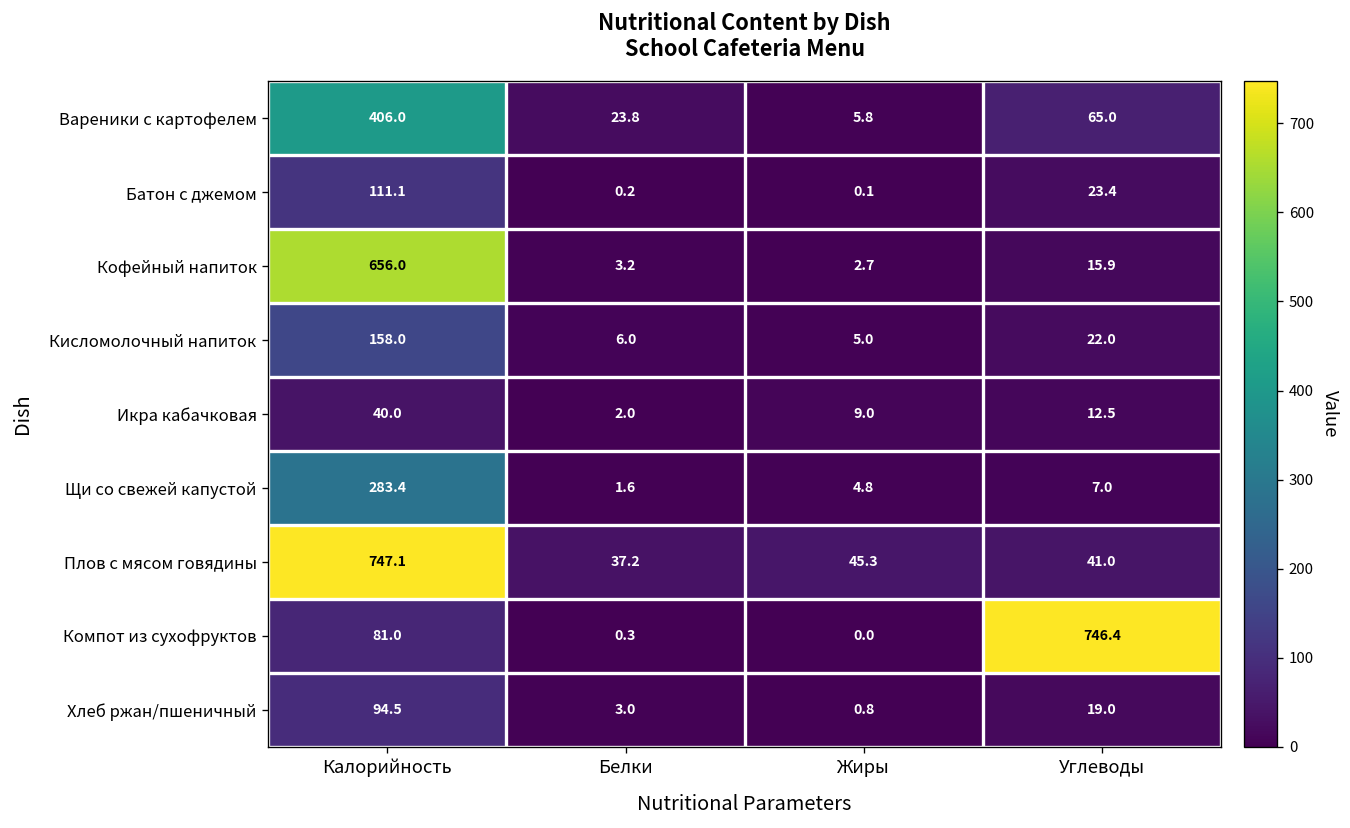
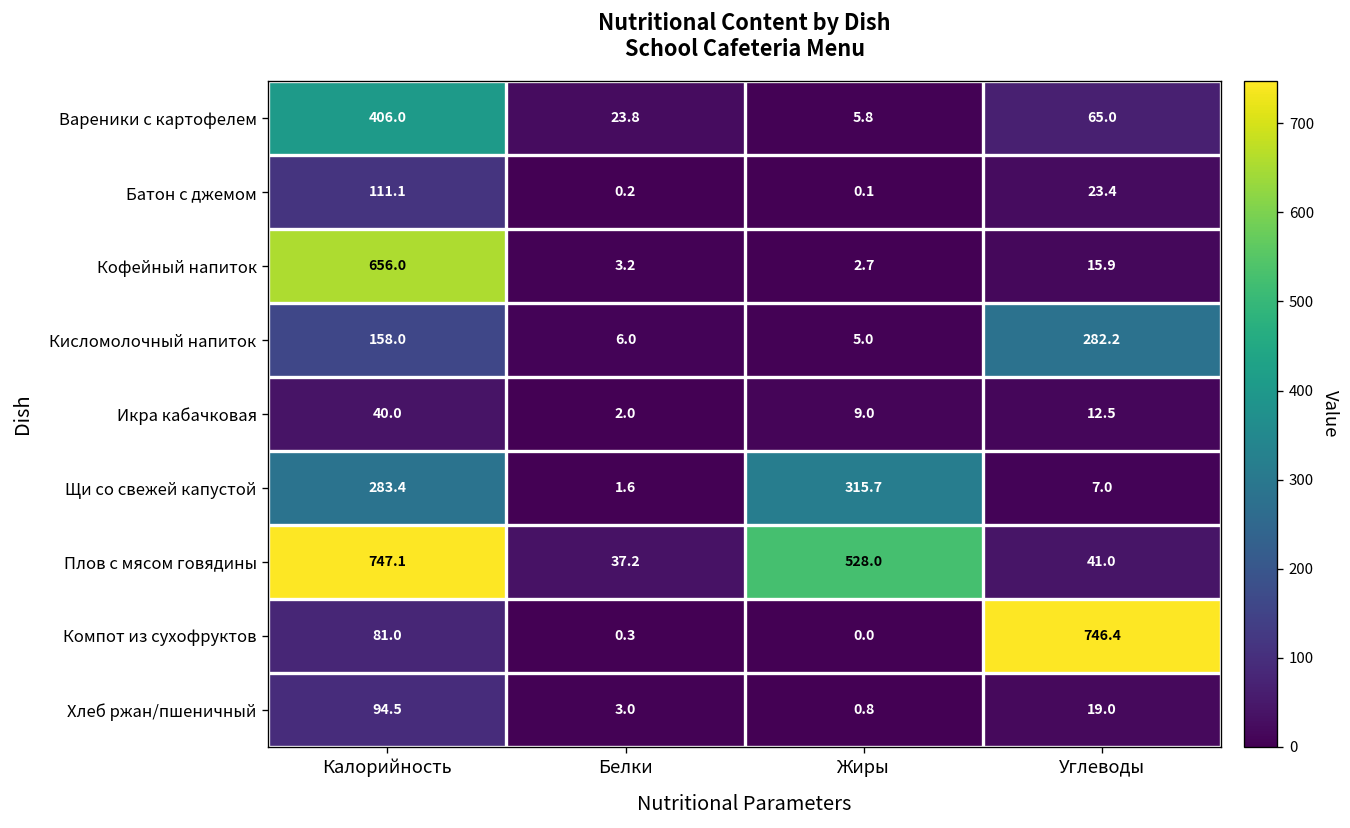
Кисломолочный напиток, Углеводы: 22.0 -> 282.2
Щи со свежей капустой, Жиры: 4.8 -> 315.7
Плов с мясом говядины, Жиры: 45.3 -> 528.0
